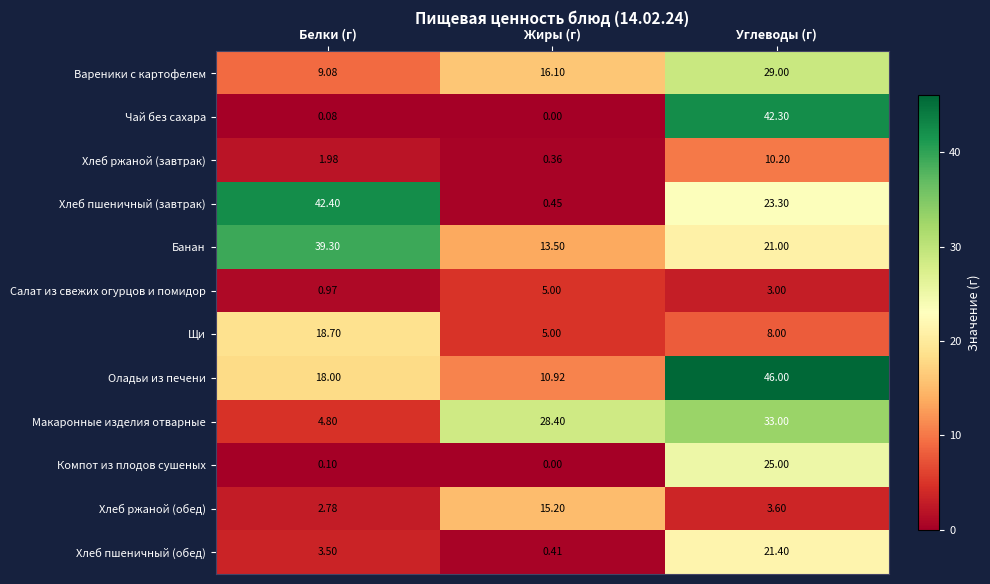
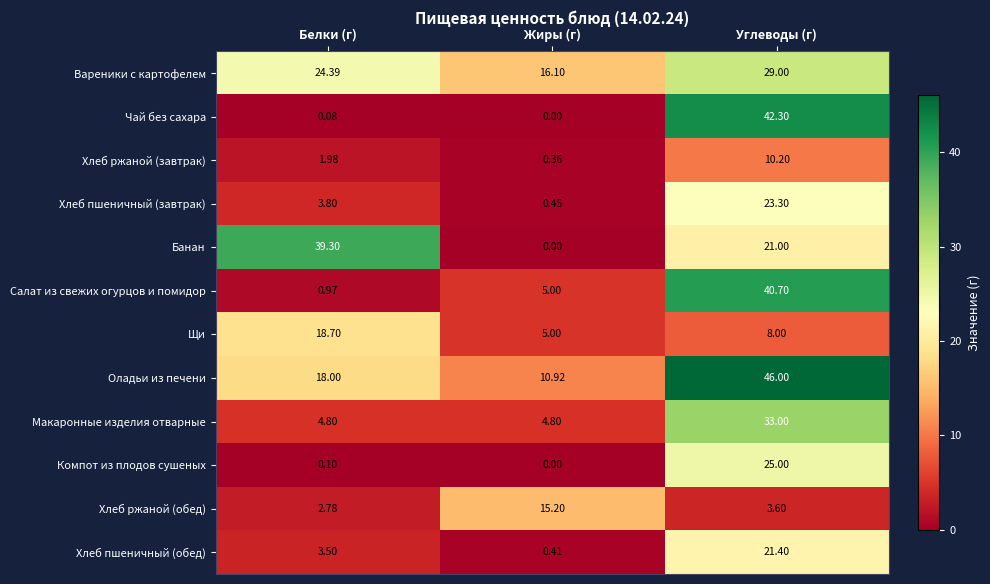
Вареники с картофелем, Белки (г): 9.08 -> 24.39
Хлеб пшеничный (завтрак), Белки (г): 42.40 -> 3.80
Банан, Жиры (г): 13.50 -> 0.00
Салат из свежих огурцов и помидор, Углеводы (г): 3.00 -> 40.70
Макаронные изделия отварные, Жиры (г): 28.40 -> 4.80
